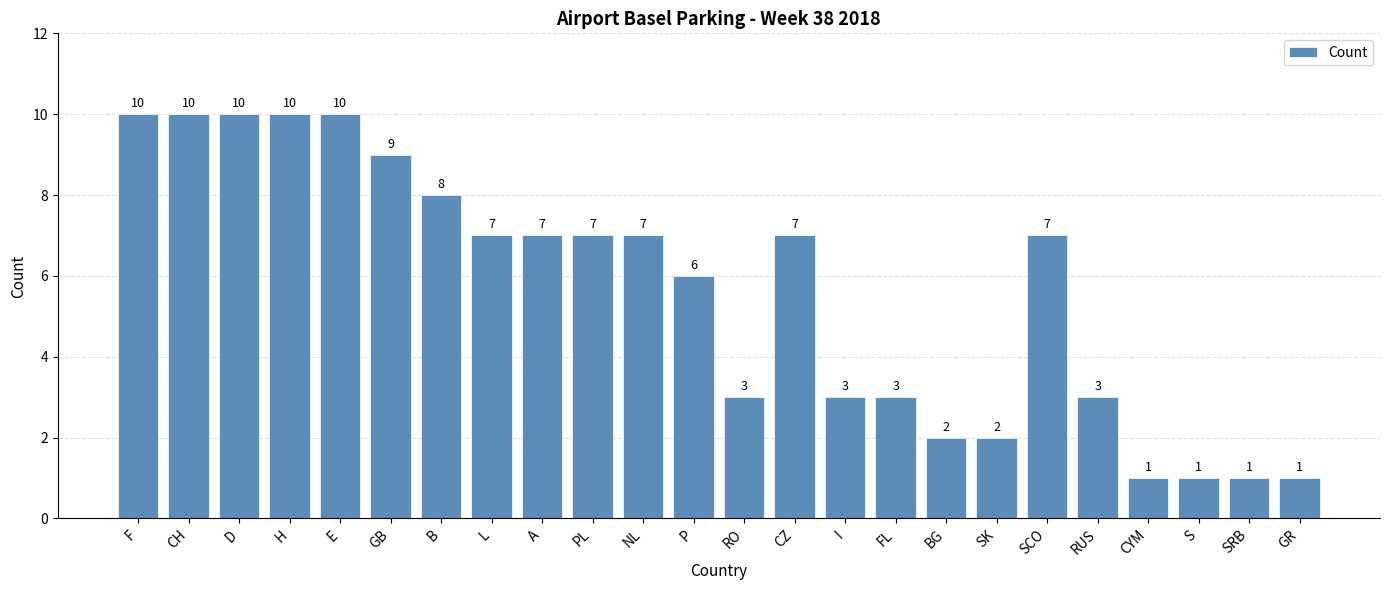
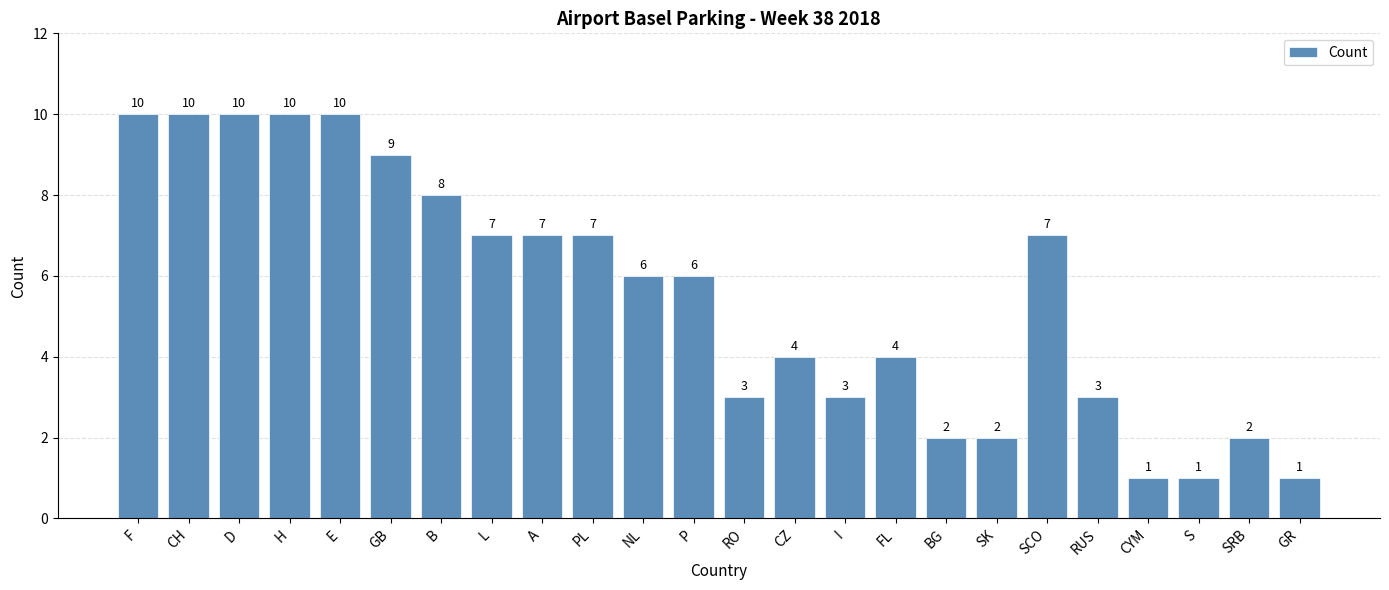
NL: 7 -> 6
CZ: 7 -> 4
FL: 3 -> 4
SRB: 1 -> 2
